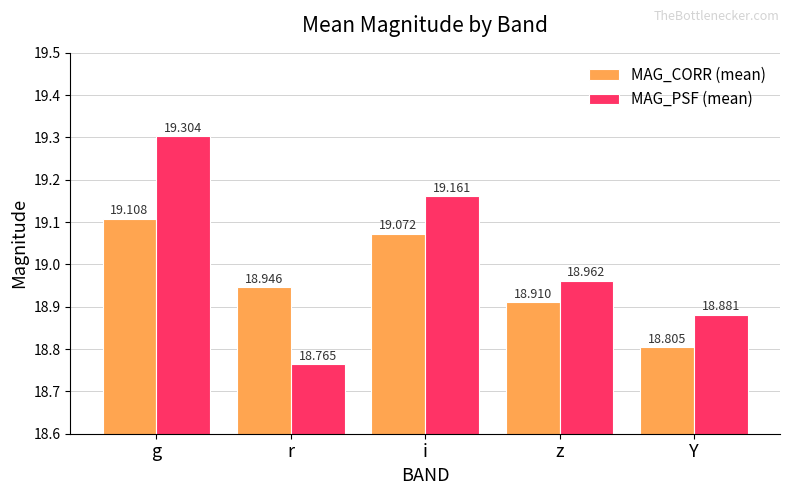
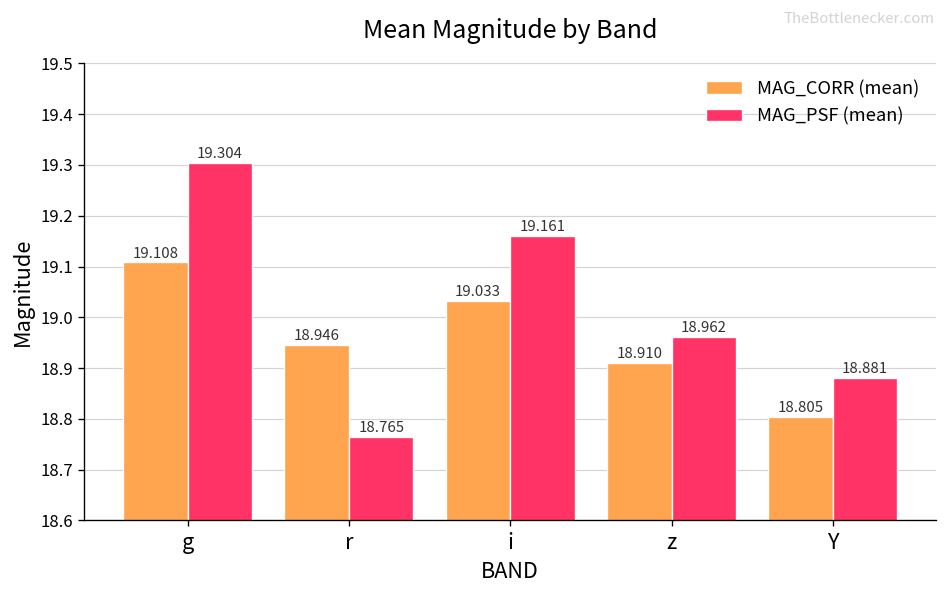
MAG_CORR (mean), i: 19.072 -> 19.033
